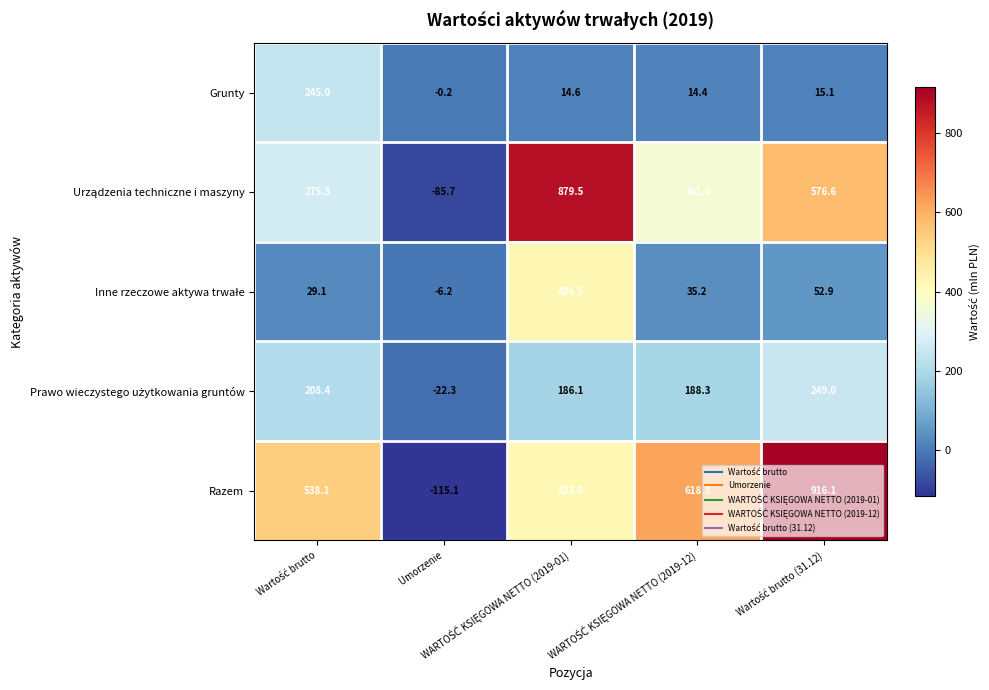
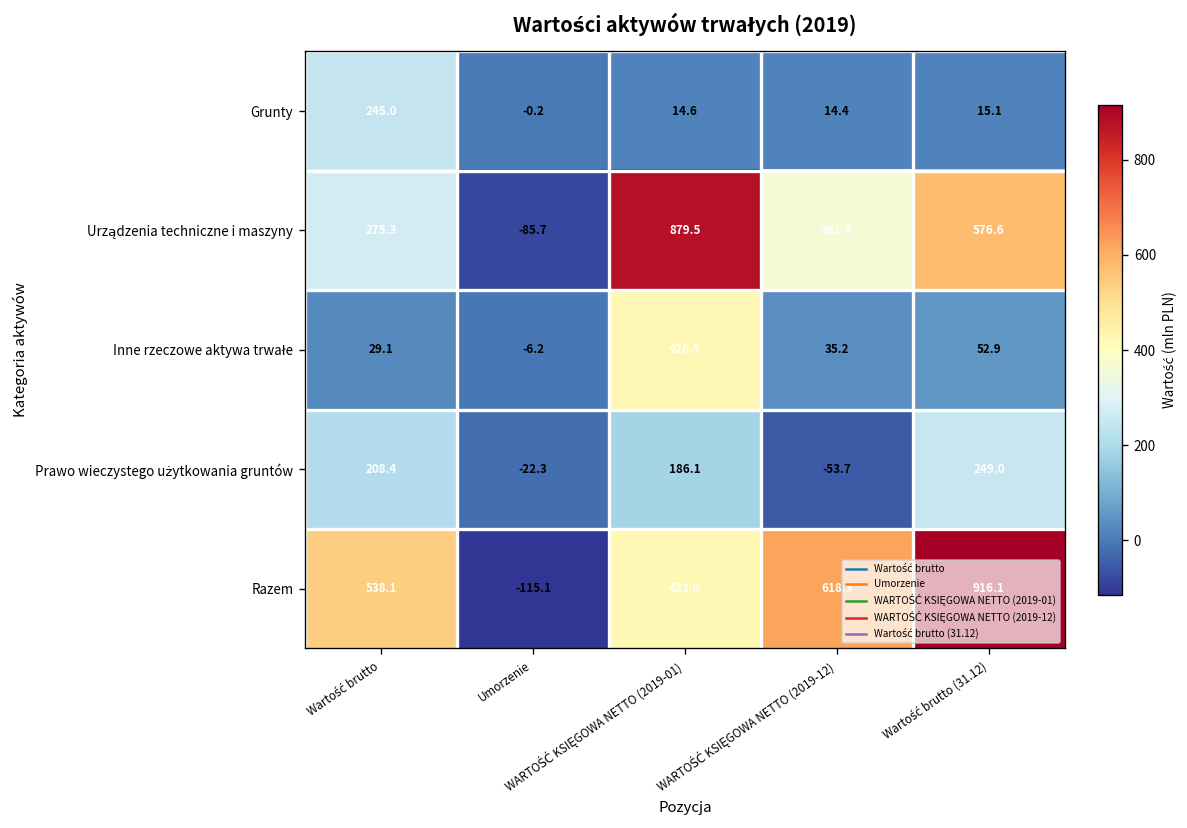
Prawo wieczystego użytkowania gruntów, WARTOŚĆ KSIĘGOWA NETTO (2019-12): 188.3 -> -53.7
